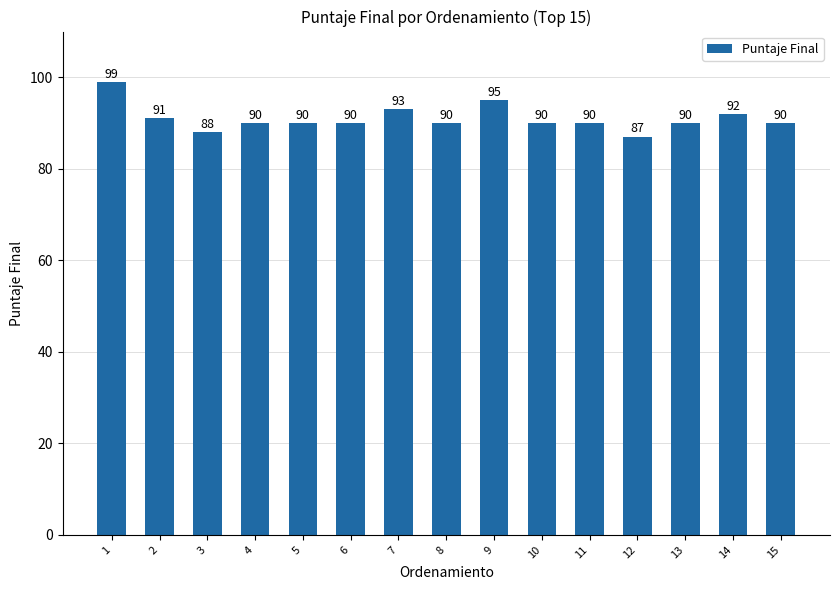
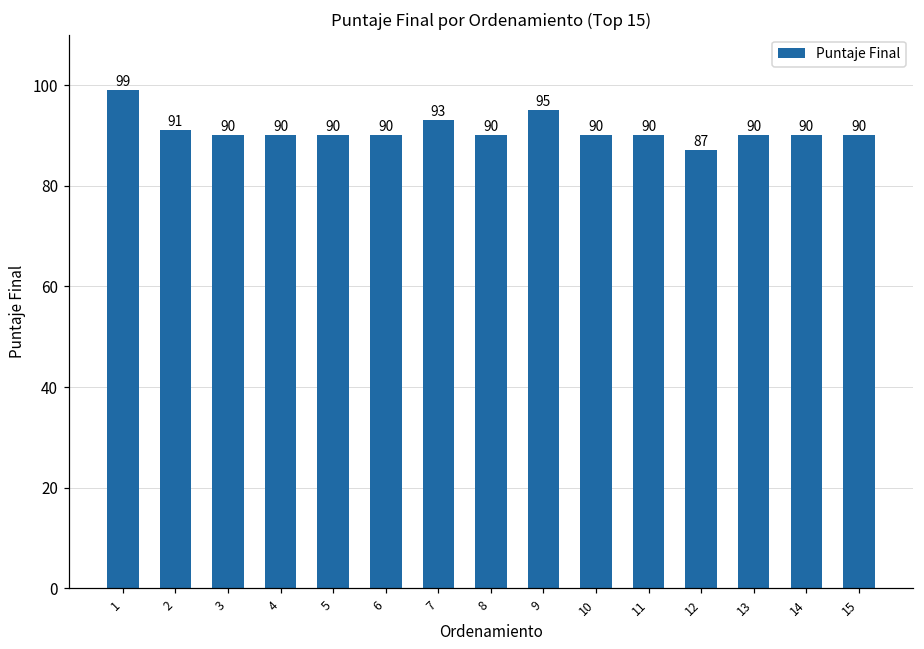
3: 88 -> 90
14: 92 -> 90
